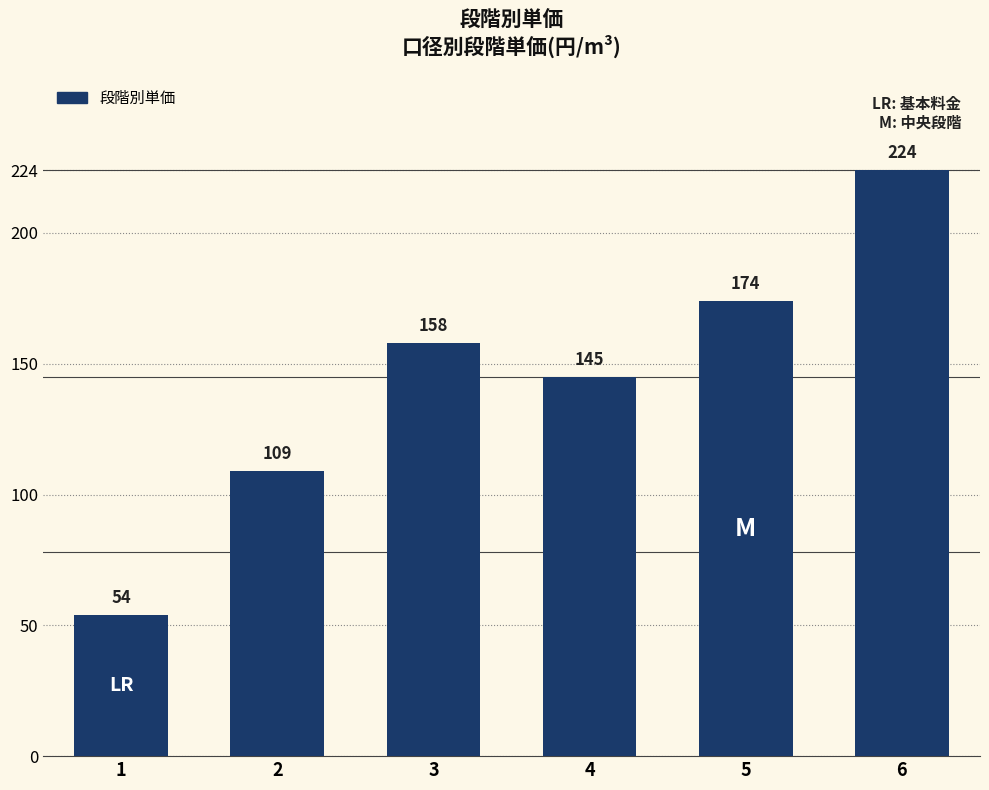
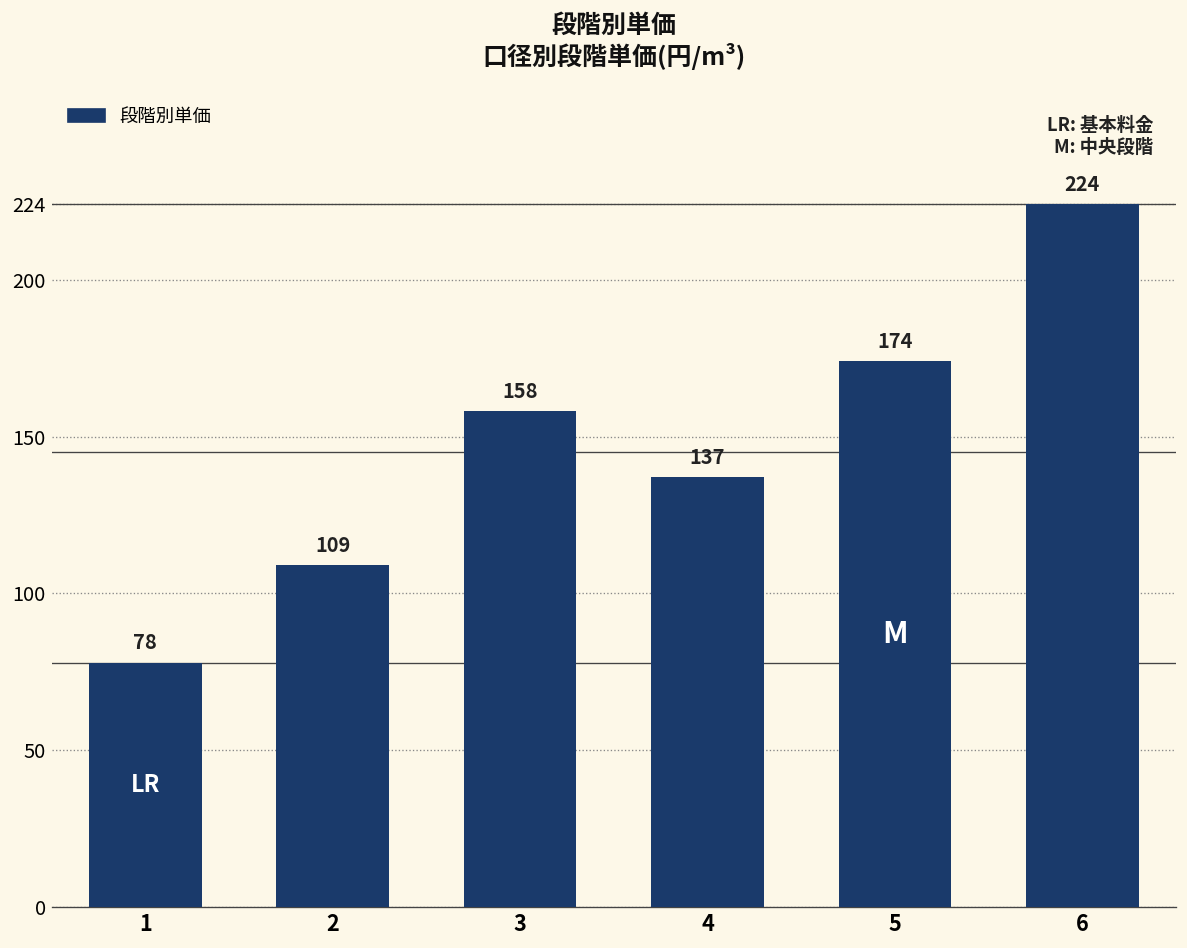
1: 54 -> 78
4: 145 -> 137
